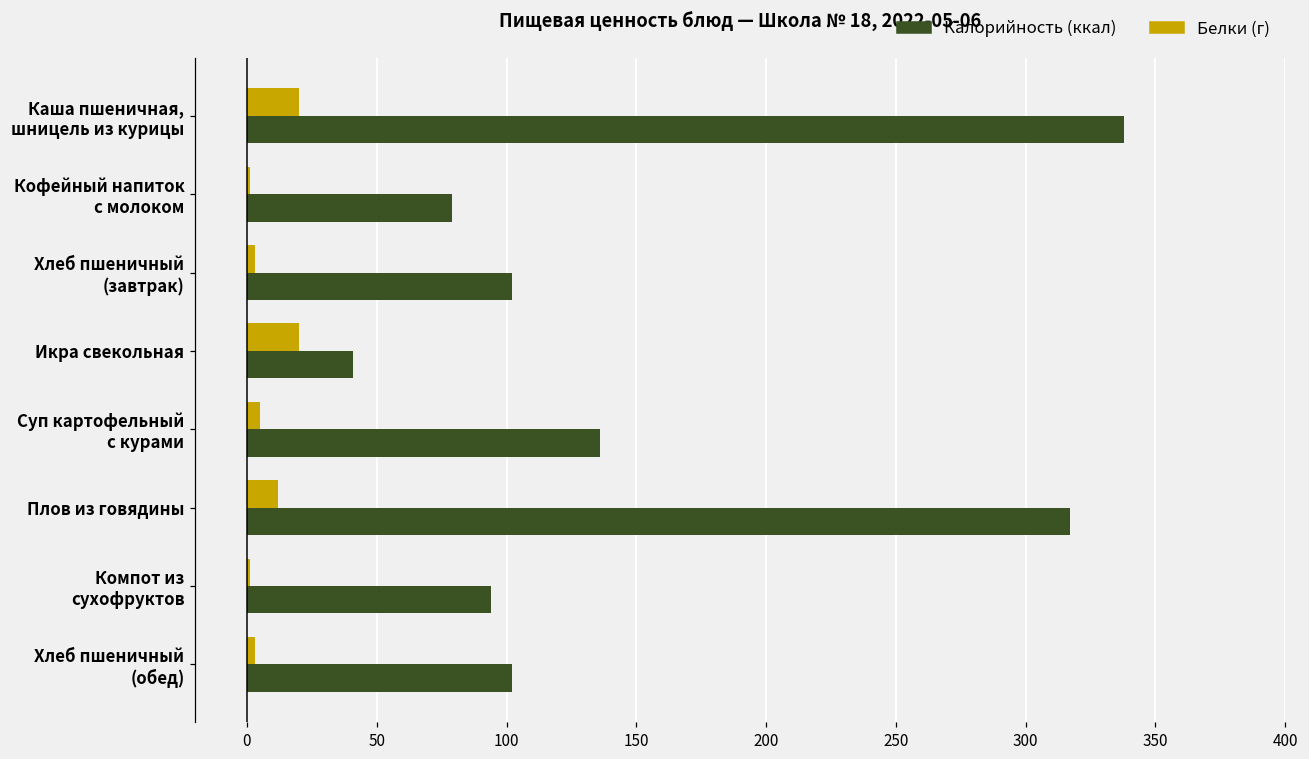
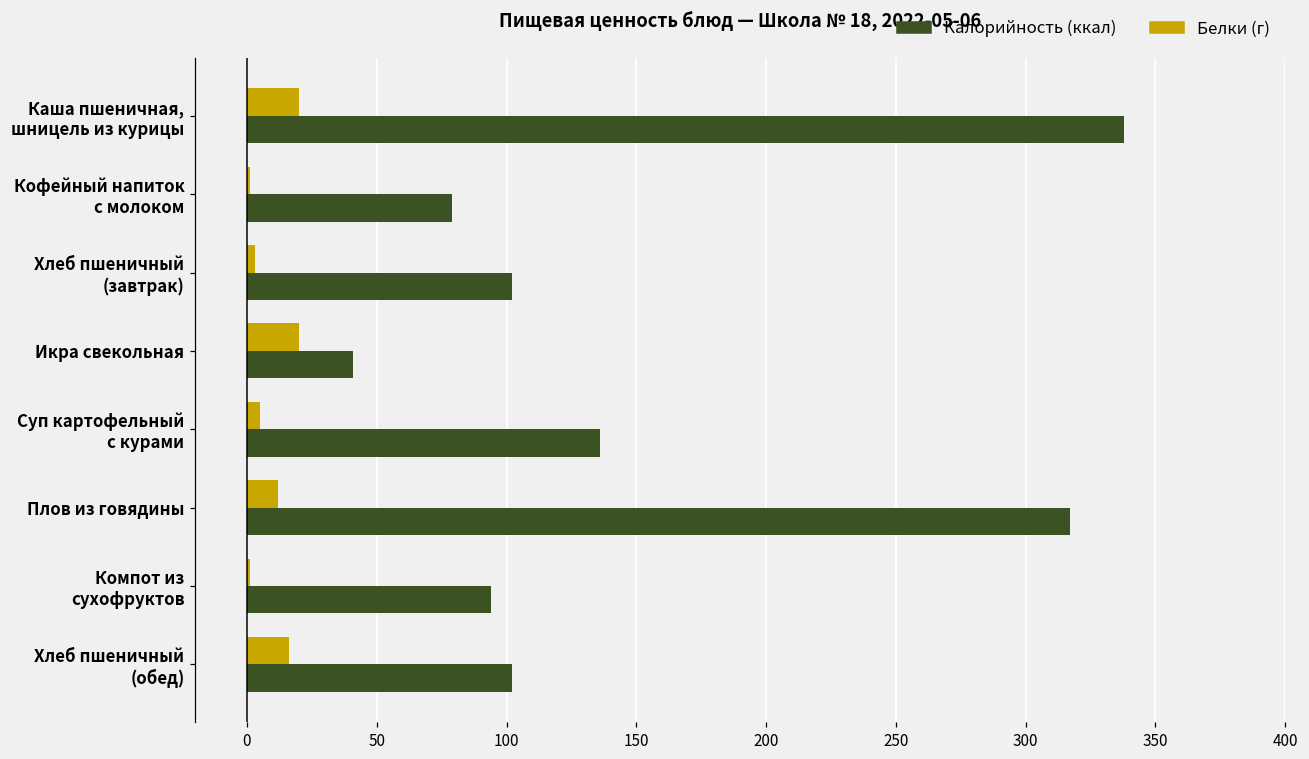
Белки (г), Хлеб пшеничный (обед): 3 -> 16
